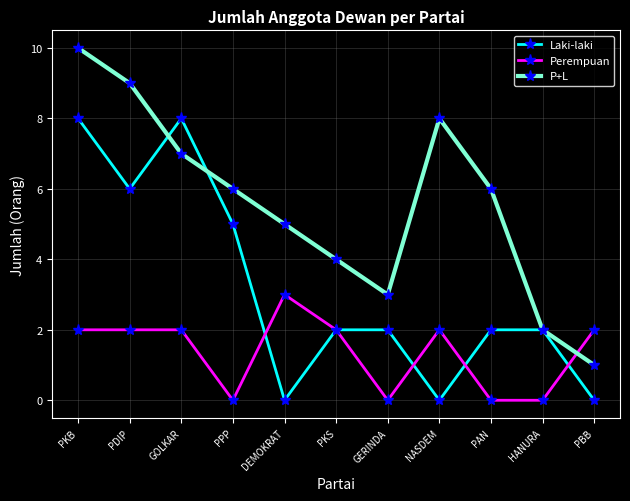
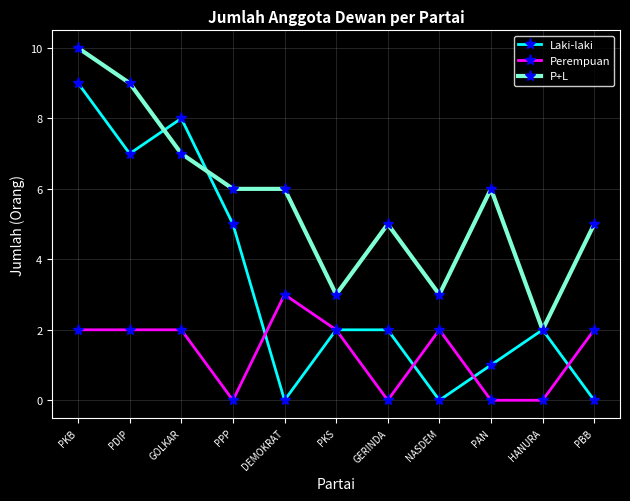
Laki-laki, PKB: 8 -> 9
Laki-laki, PDIP: 6 -> 7
P+L, DEMOKRAT: 5 -> 6
P+L, PKS: 4 -> 3
P+L, GERINDA: 3 -> 5
P+L, NASDEM: 8 -> 3
Laki-laki, PAN: 2 -> 1
P+L, PBB: 1 -> 5
